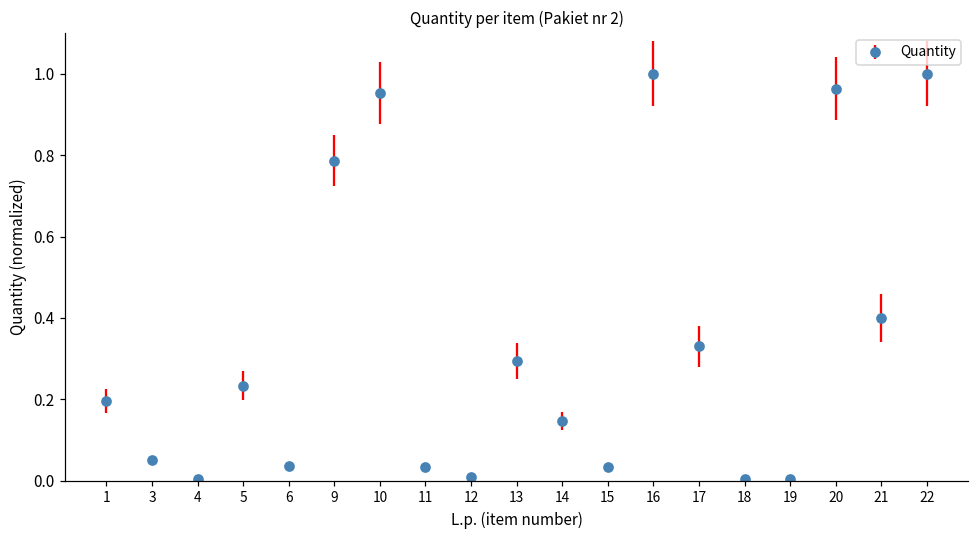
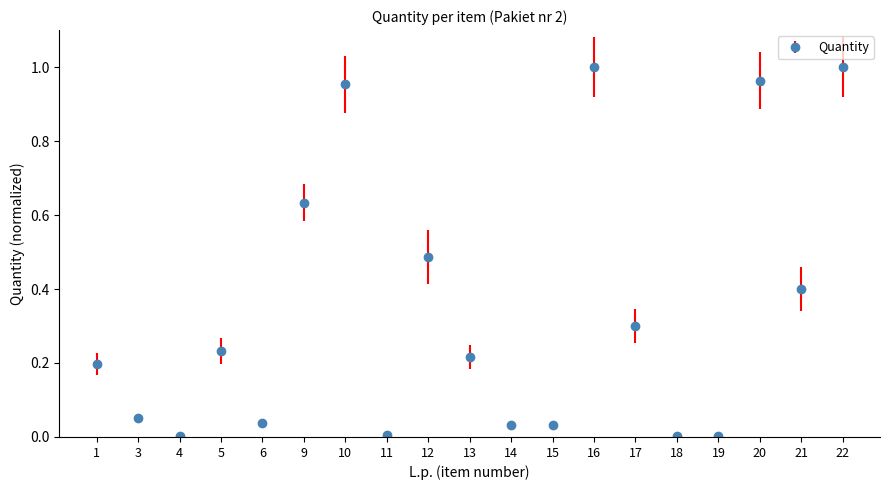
9: 0.79 -> 0.63
11: 0.03 -> 0.01
12: 0.01 -> 0.49
13: 0.29 -> 0.22
14: 0.15 -> 0.03
17: 0.33 -> 0.30
